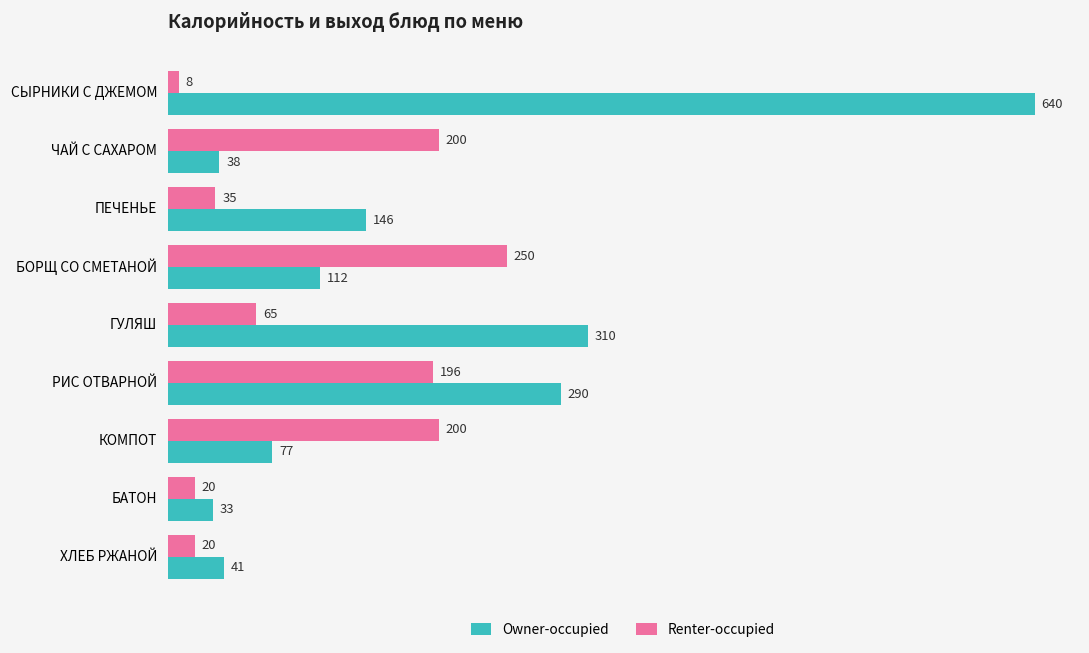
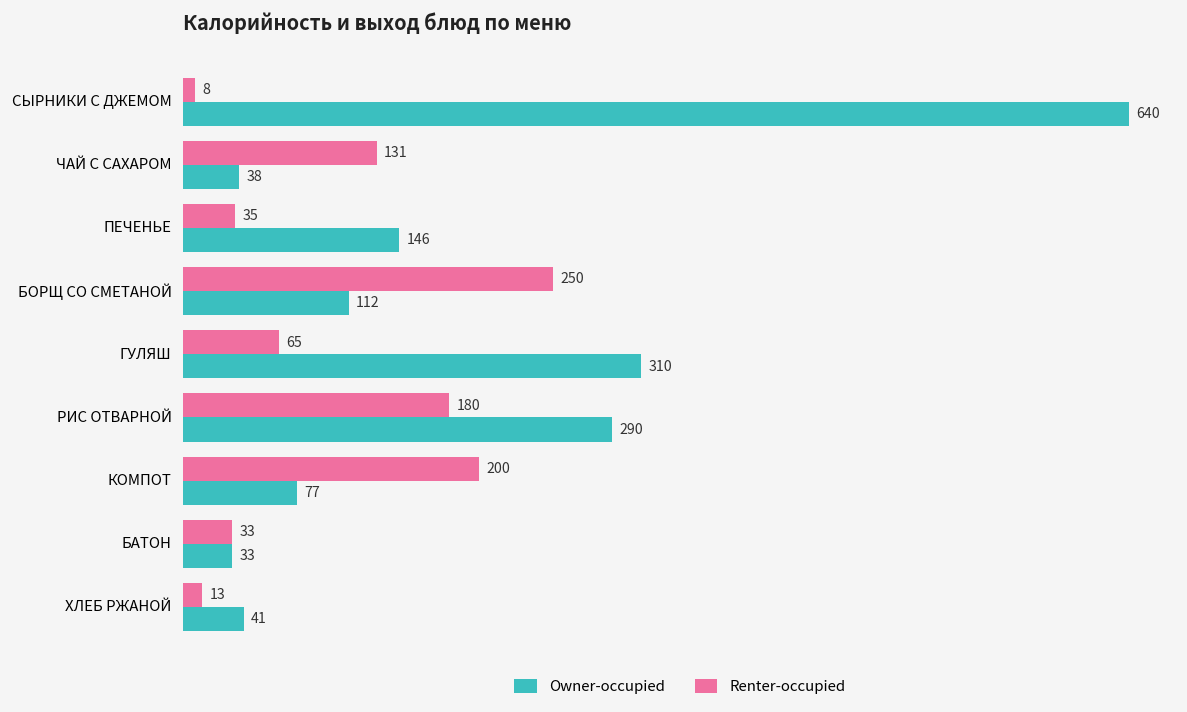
Renter-occupied, ЧАЙ С САХАРОМ: 200 -> 131
Renter-occupied, РИС ОТВАРНОЙ: 196 -> 180
Renter-occupied, БАТОН: 20 -> 33
Renter-occupied, ХЛЕБ РЖАНОЙ: 20 -> 13
